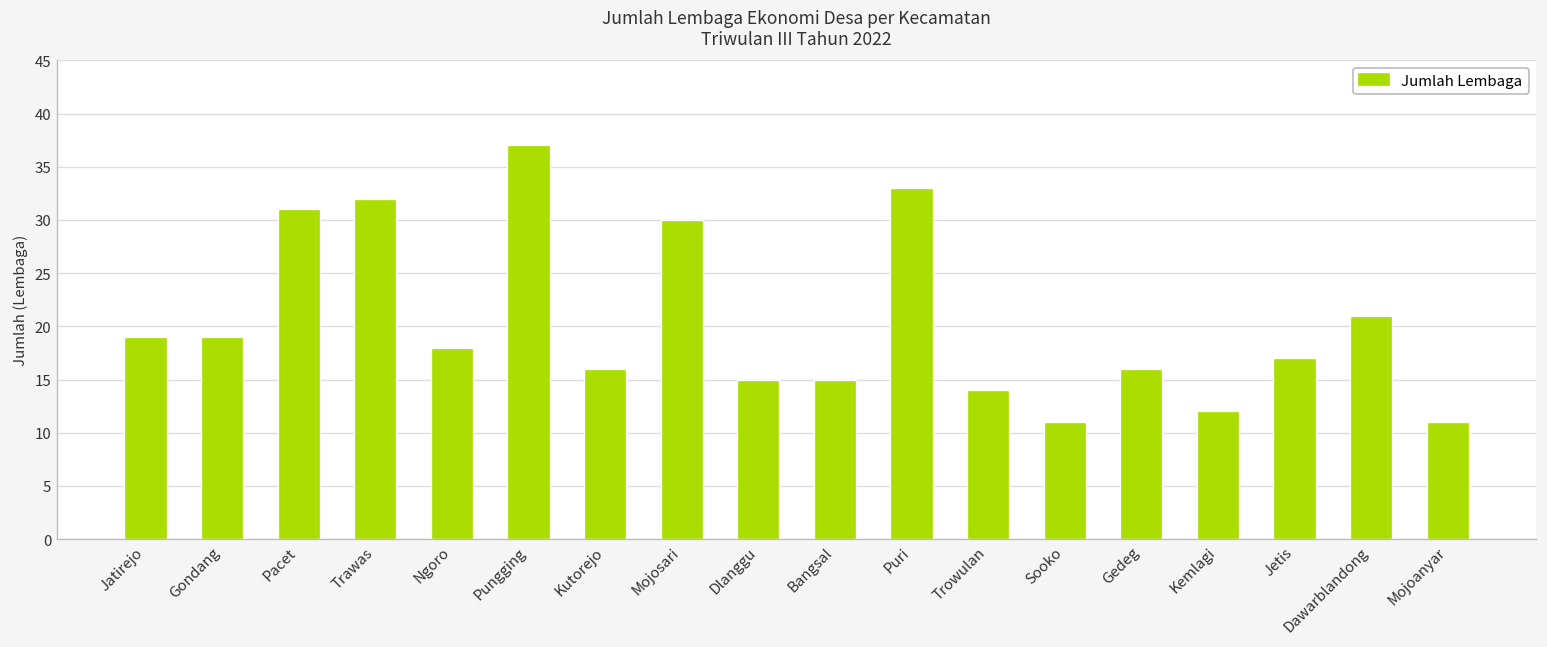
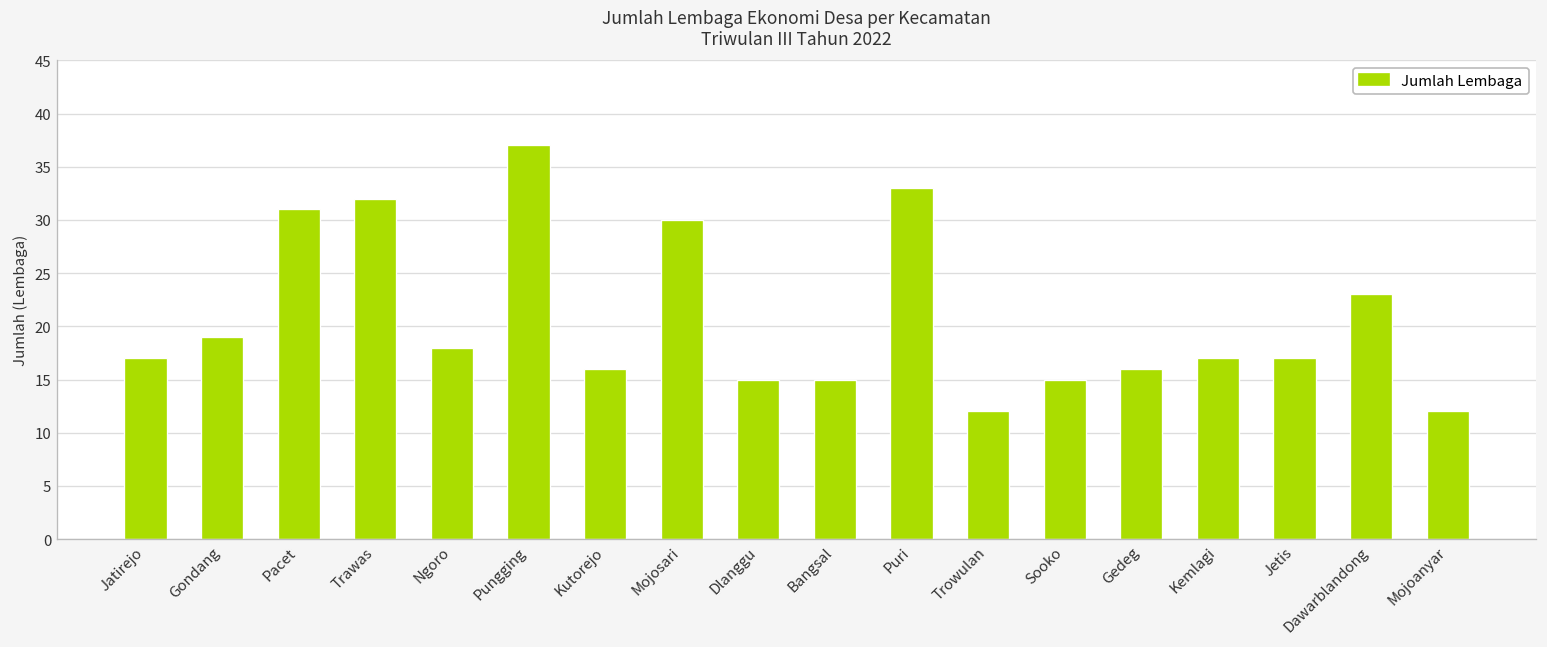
Jatirejo: 19 -> 17
Trowulan: 14 -> 12
Sooko: 11 -> 15
Kemlagi: 12 -> 17
Dawarblandong: 21 -> 23
Mojoanyar: 11 -> 12
